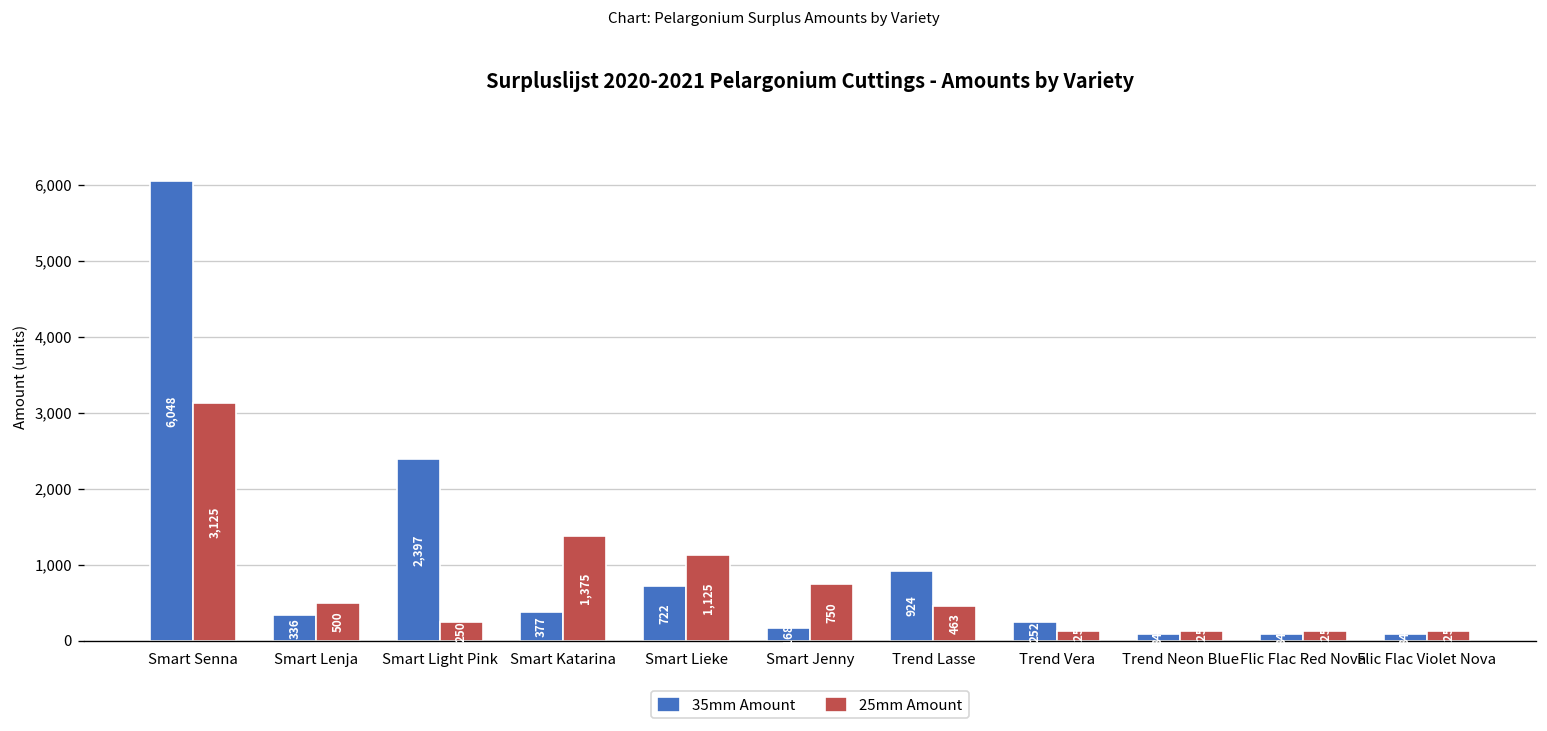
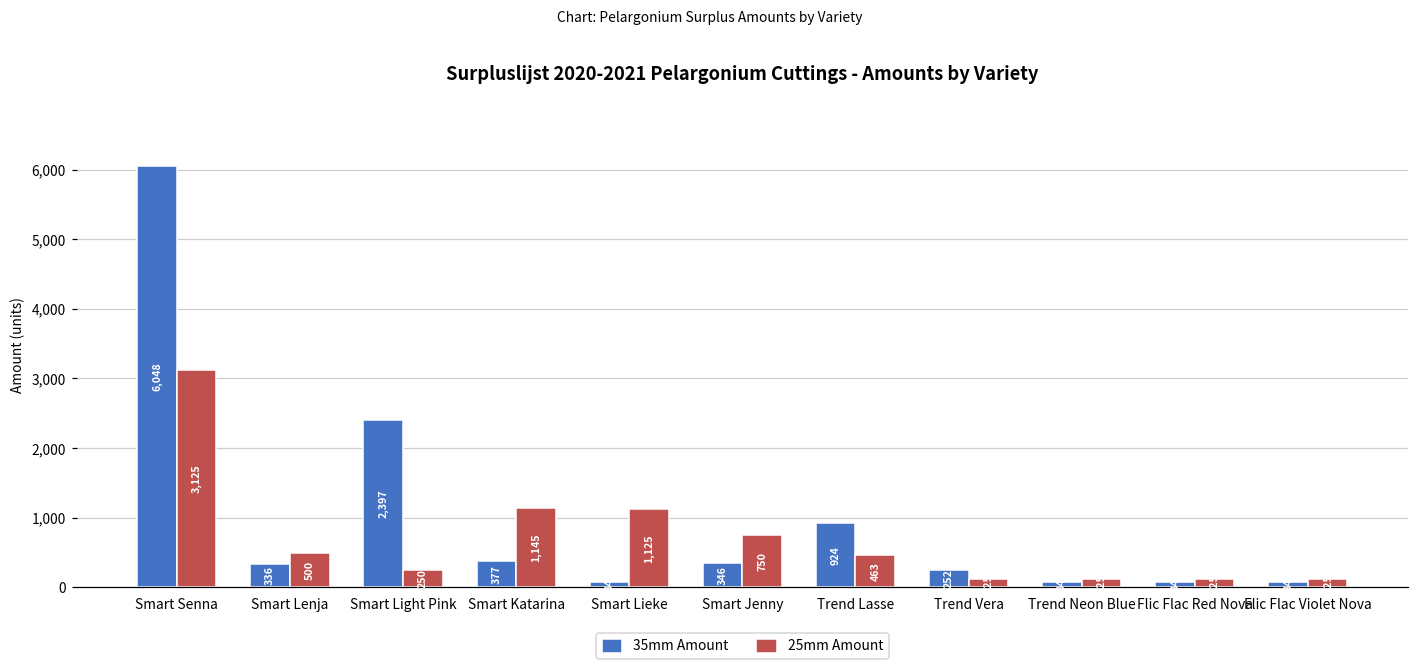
25mm Amount, Smart Katarina: 1,375 -> 1,145
35mm Amount, Smart Lieke: 700 -> 100
35mm Amount, Smart Jenny: 200 -> 300
